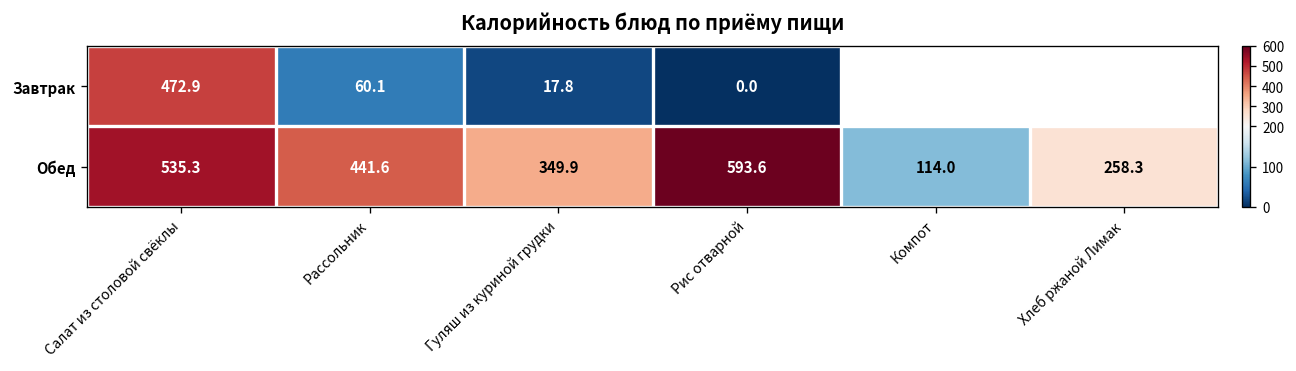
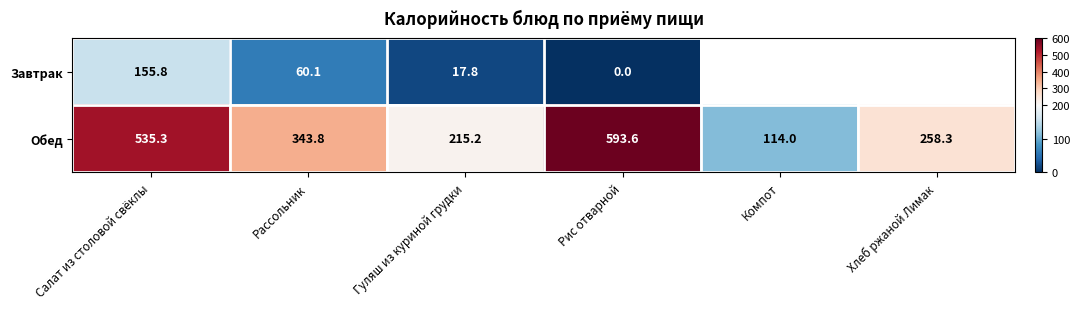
Завтрак, Салат из столовой свёклы: 472.9 -> 155.8
Обед, Рассольник: 441.6 -> 343.8
Обед, Гуляш из куриной грудки: 349.9 -> 215.2
